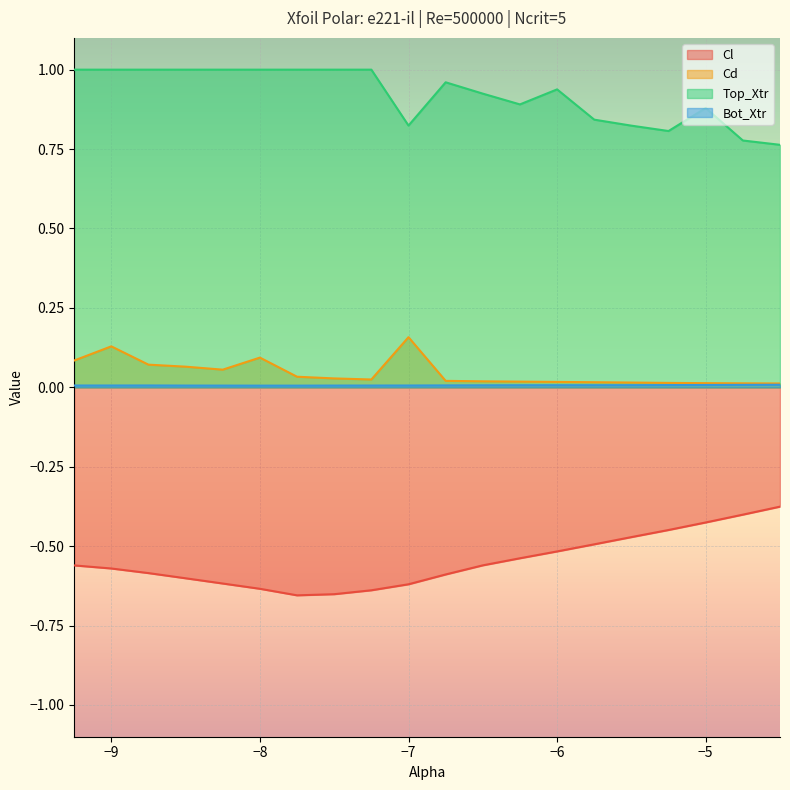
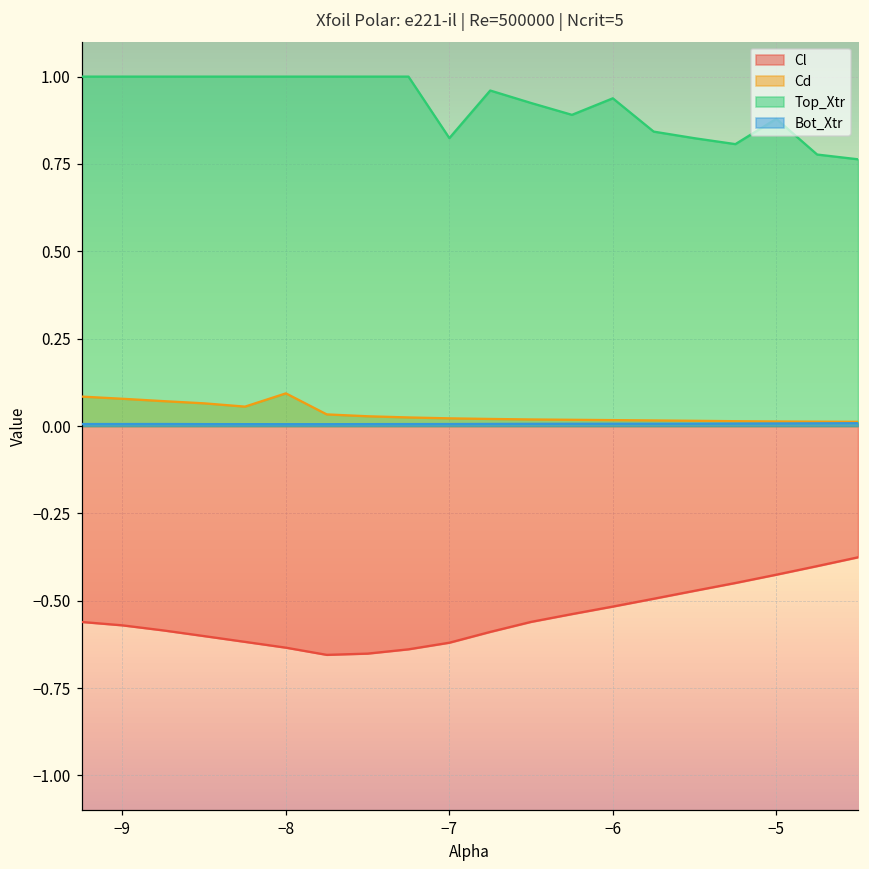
Cd, −9: 0.13 -> 0.08
Cd, −7: 0.16 -> 0.02
